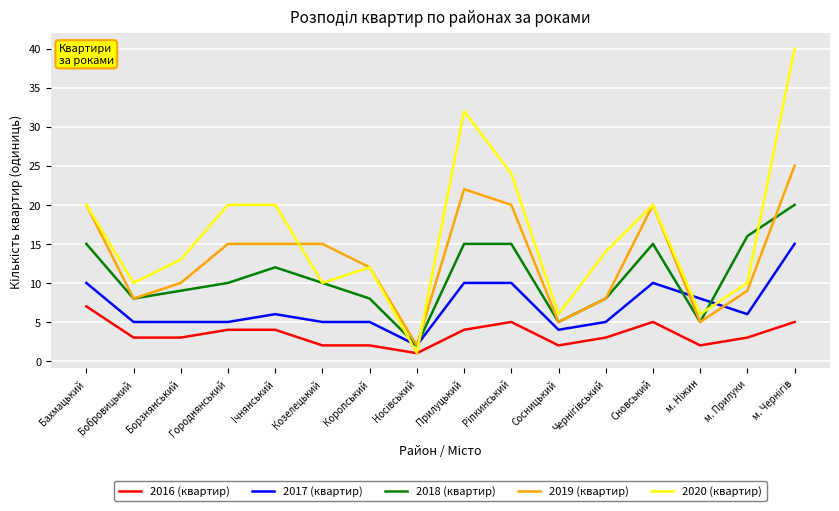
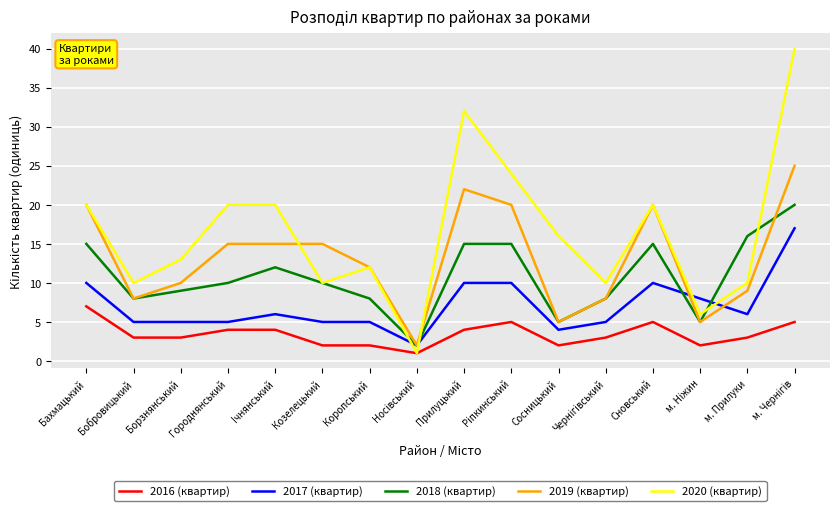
2020 (квартир), Сосницький: 6 -> 16
2020 (квартир), Чернігівський: 14 -> 10
2017 (квартир), м. Чернігів: 15 -> 17
